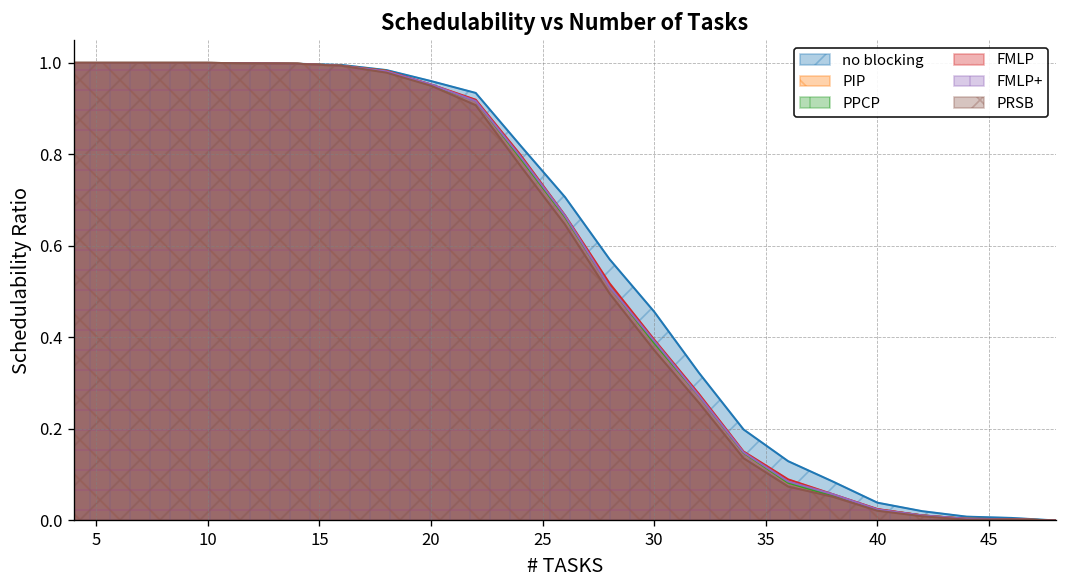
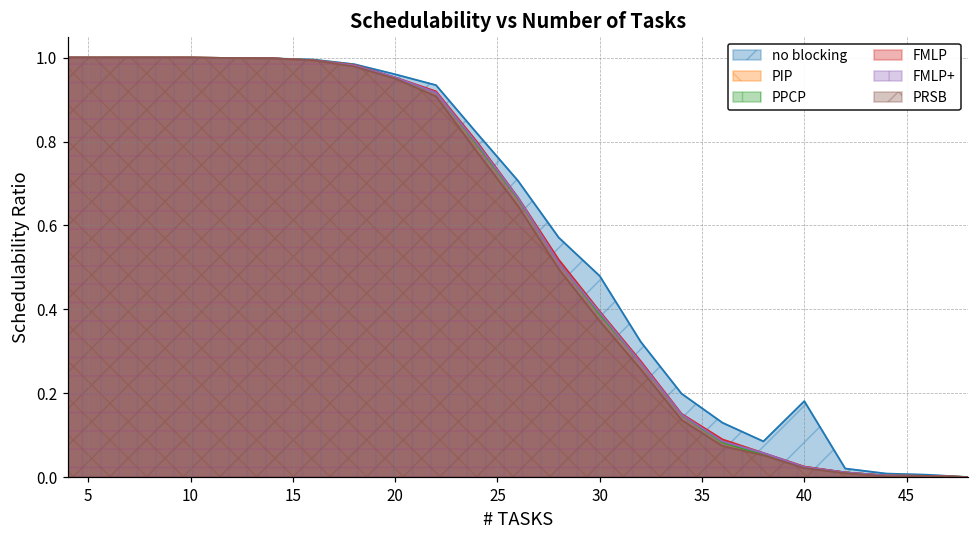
no blocking, 30: 0.46 -> 0.48
no blocking, 40: 0.04 -> 0.18
